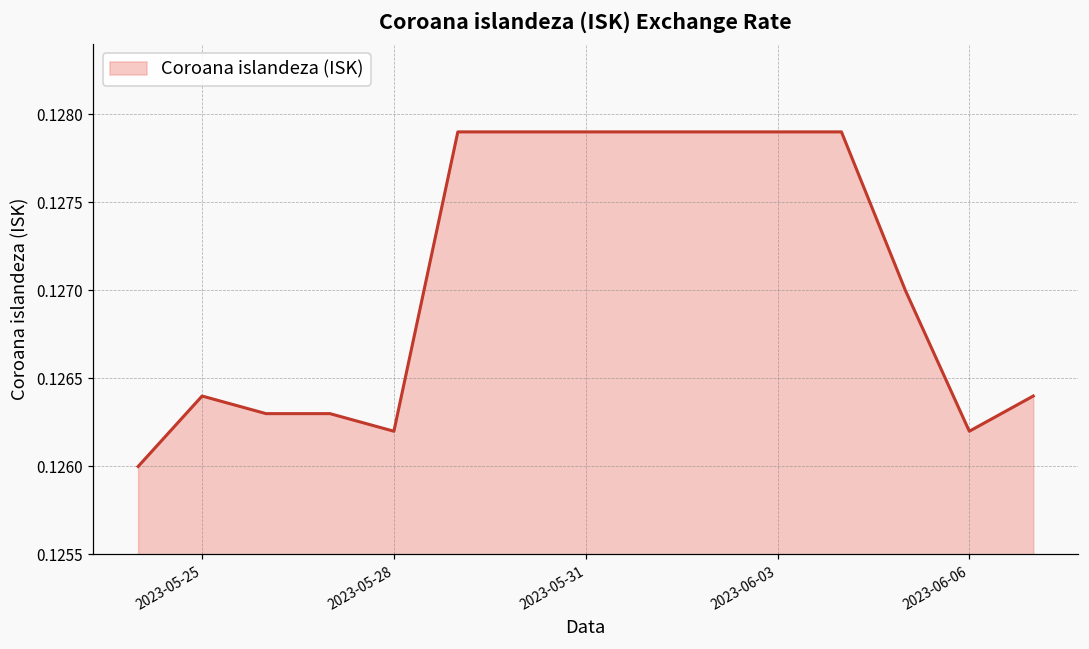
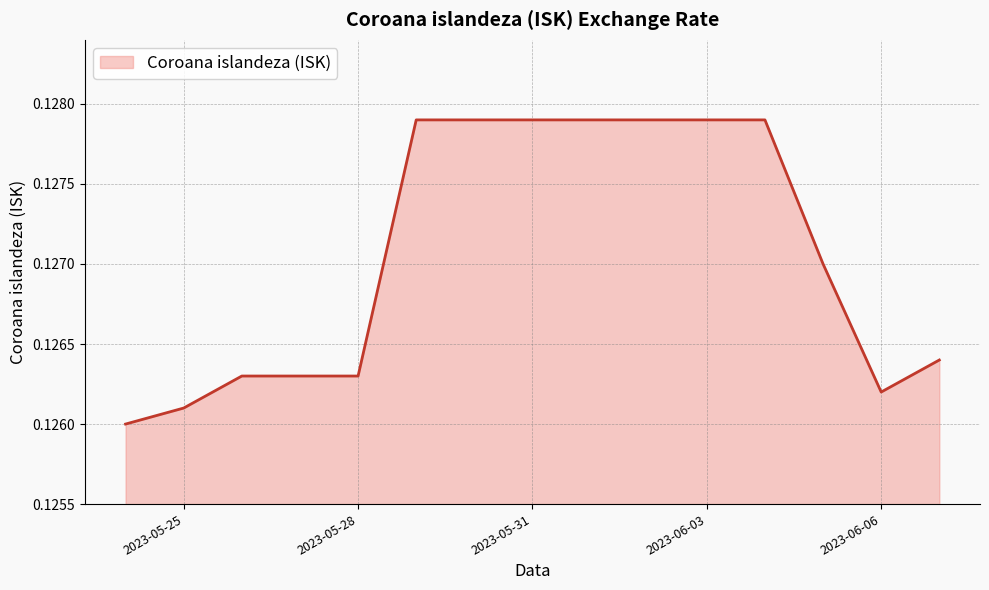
2023-05-25: 0.1264 -> 0.1261
2023-05-28: 0.1262 -> 0.1263
